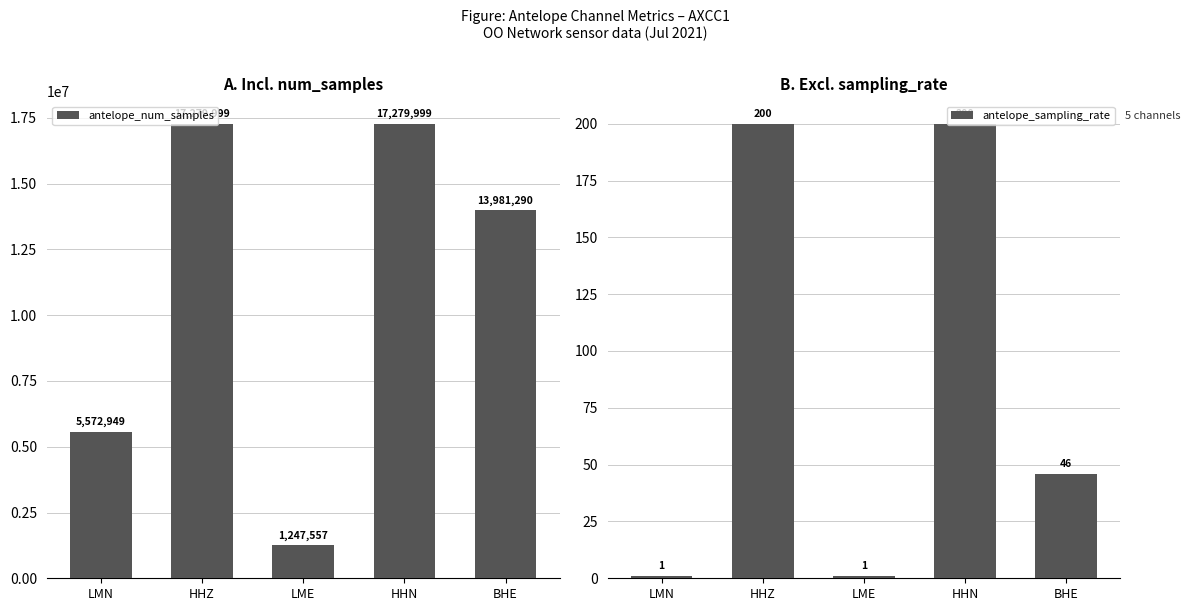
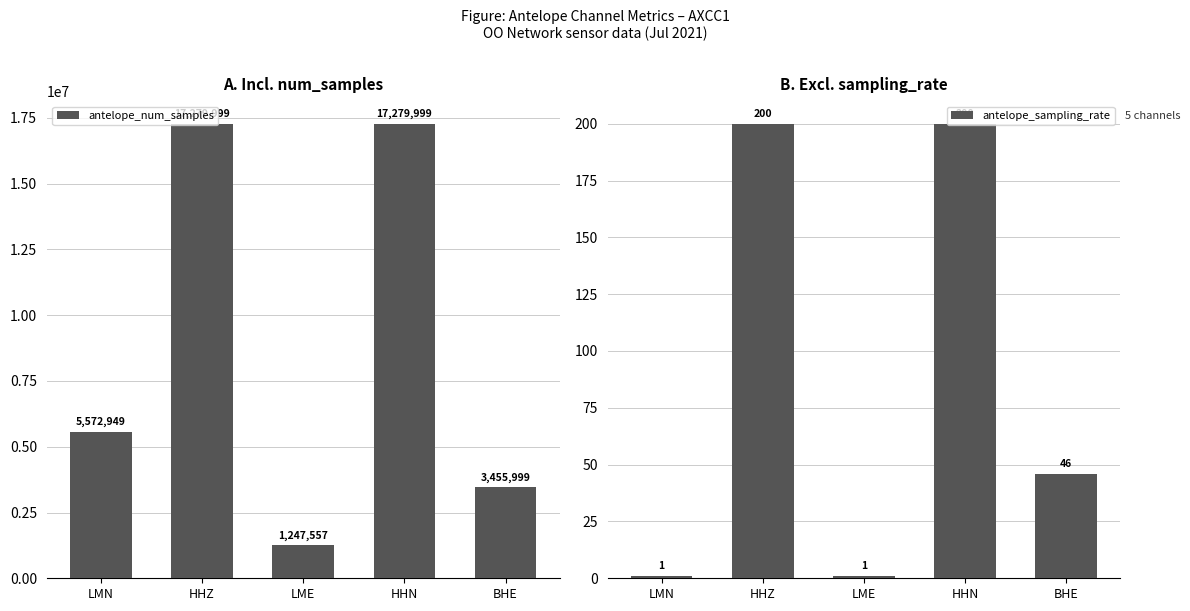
A. Incl. num_samples, BHE: 13,981,290 -> 3,455,999
